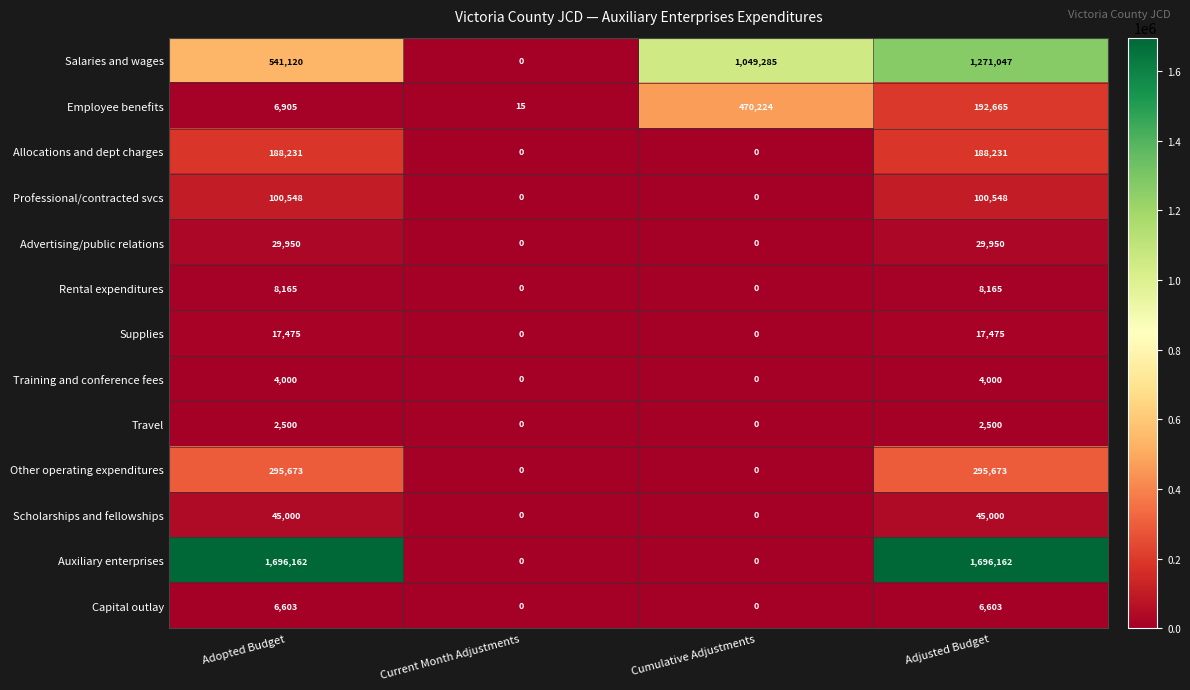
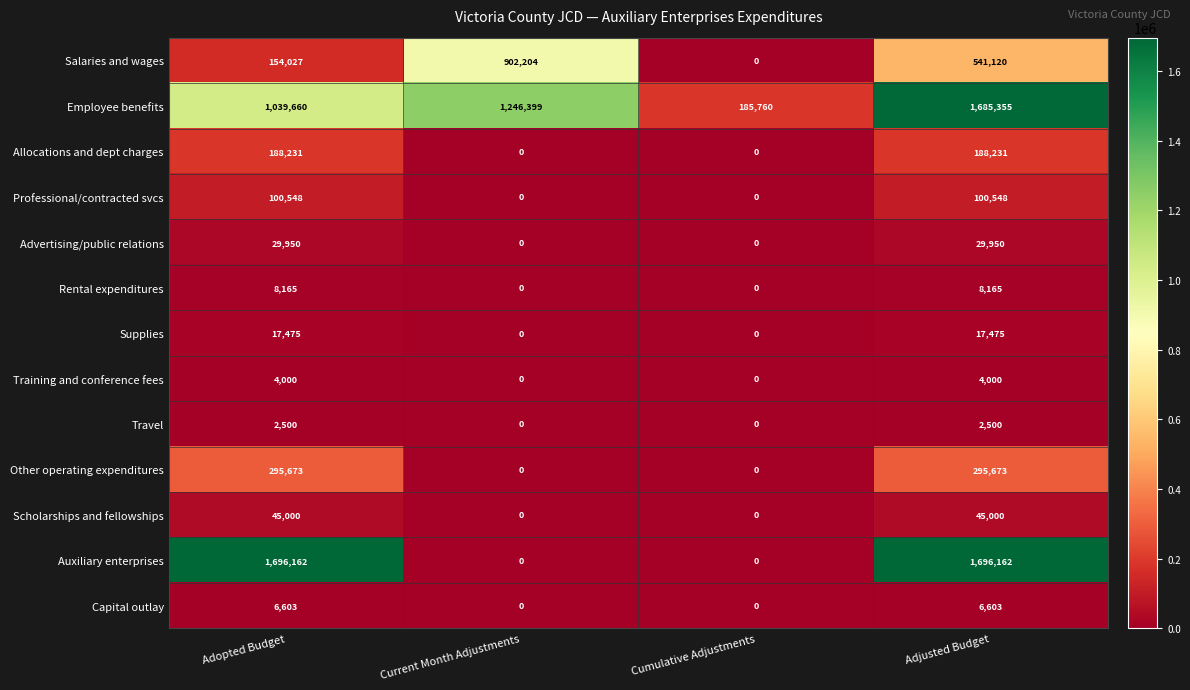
Salaries and wages, Adopted Budget: 541,120 -> 154,027
Salaries and wages, Current Month Adjustments: 0 -> 902,204
Salaries and wages, Cumulative Adjustments: 1,049,285 -> 0
Salaries and wages, Adjusted Budget: 1,271,047 -> 541,120
Employee benefits, Adopted Budget: 6,905 -> 1,039,660
Employee benefits, Current Month Adjustments: 15 -> 1,246,399
Employee benefits, Cumulative Adjustments: 470,224 -> 185,760
Employee benefits, Adjusted Budget: 192,665 -> 1,685,355
